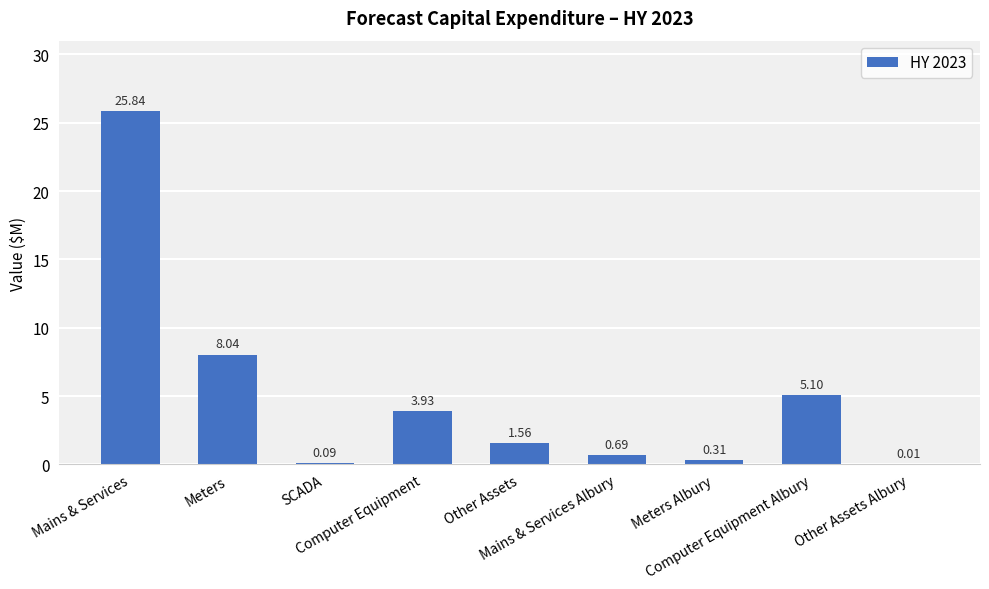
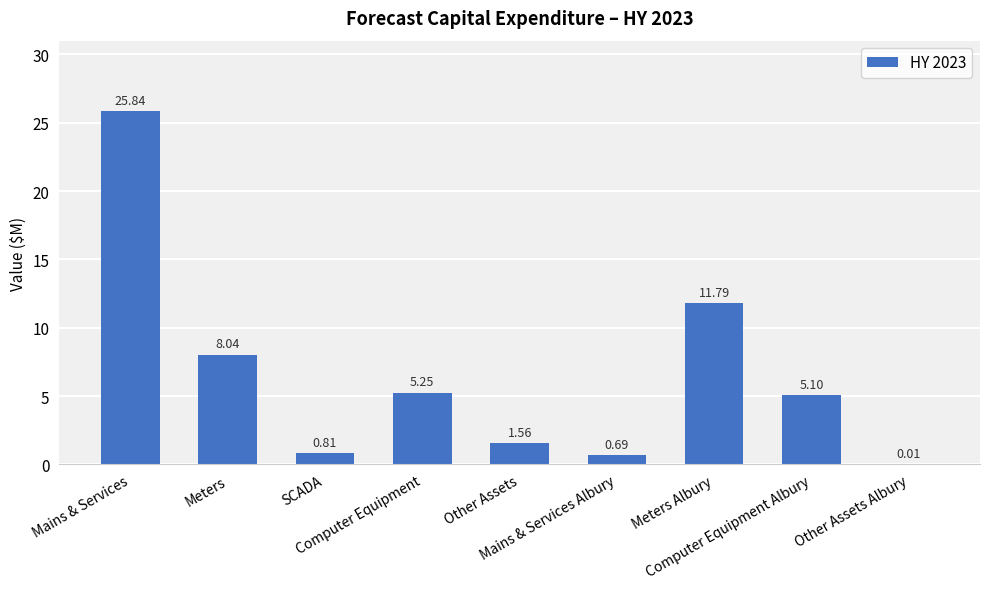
SCADA: 0.09 -> 0.81
Computer Equipment: 3.93 -> 5.25
Meters Albury: 0.31 -> 11.79
